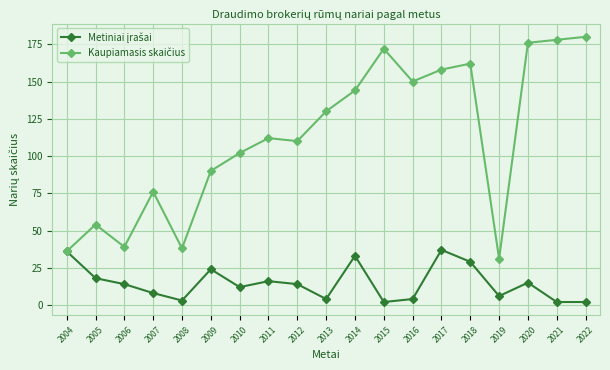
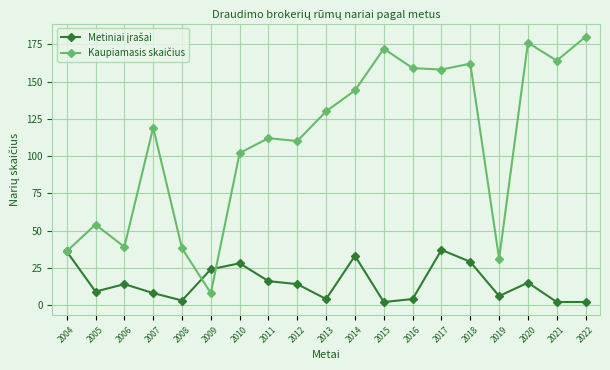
Metiniai įrašai, 2005: 18 -> 9
Kaupiamasis skaičius, 2007: 76 -> 119
Kaupiamasis skaičius, 2009: 90 -> 8
Metiniai įrašai, 2010: 12 -> 28
Kaupiamasis skaičius, 2016: 150 -> 159
Kaupiamasis skaičius, 2021: 178 -> 164
